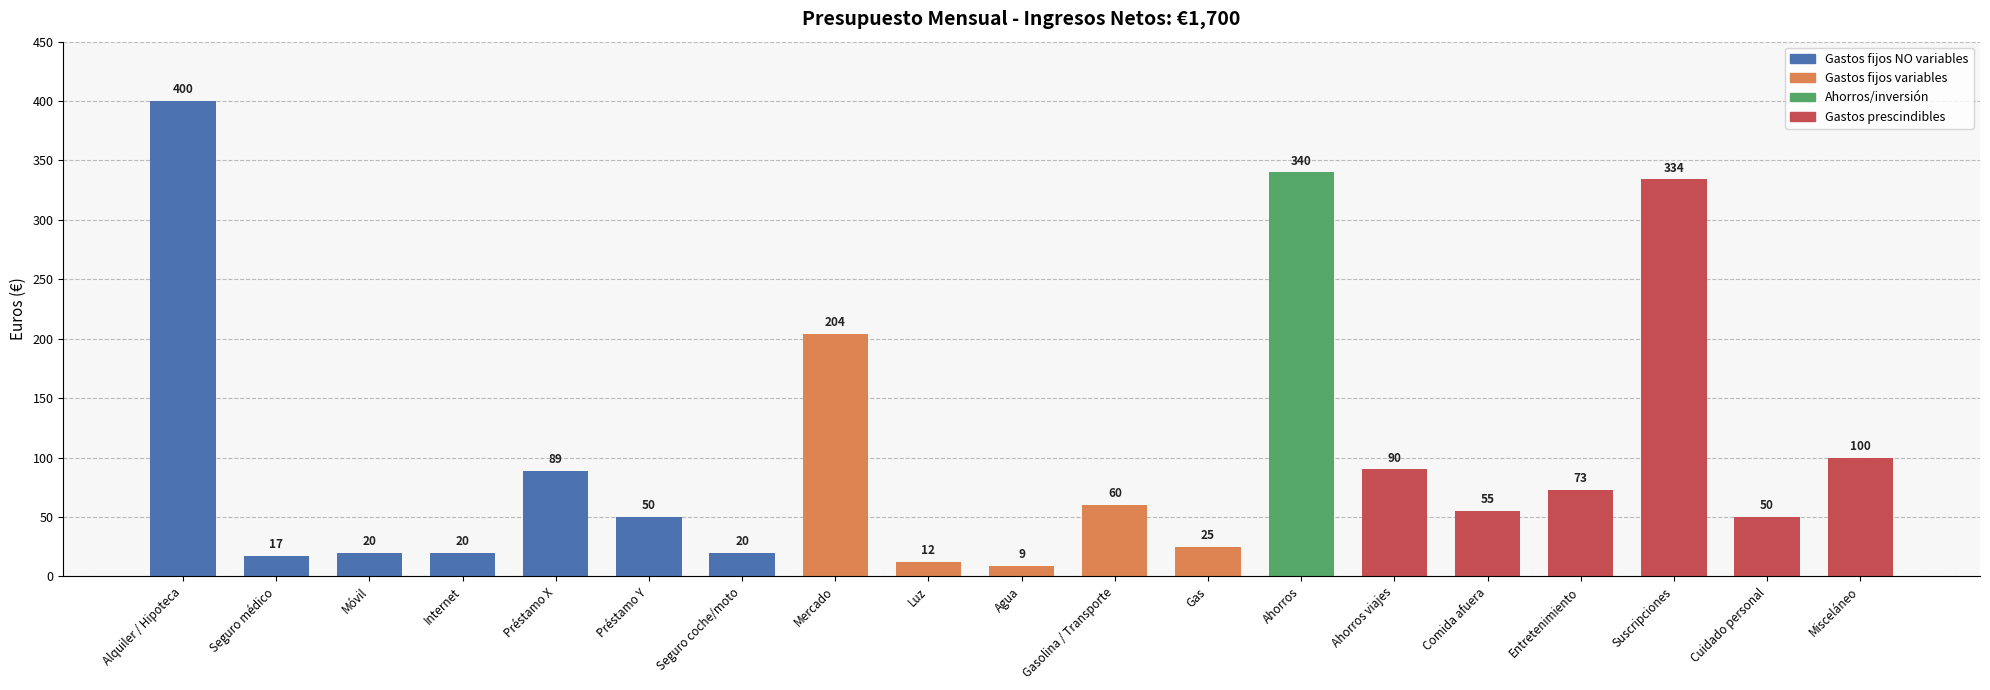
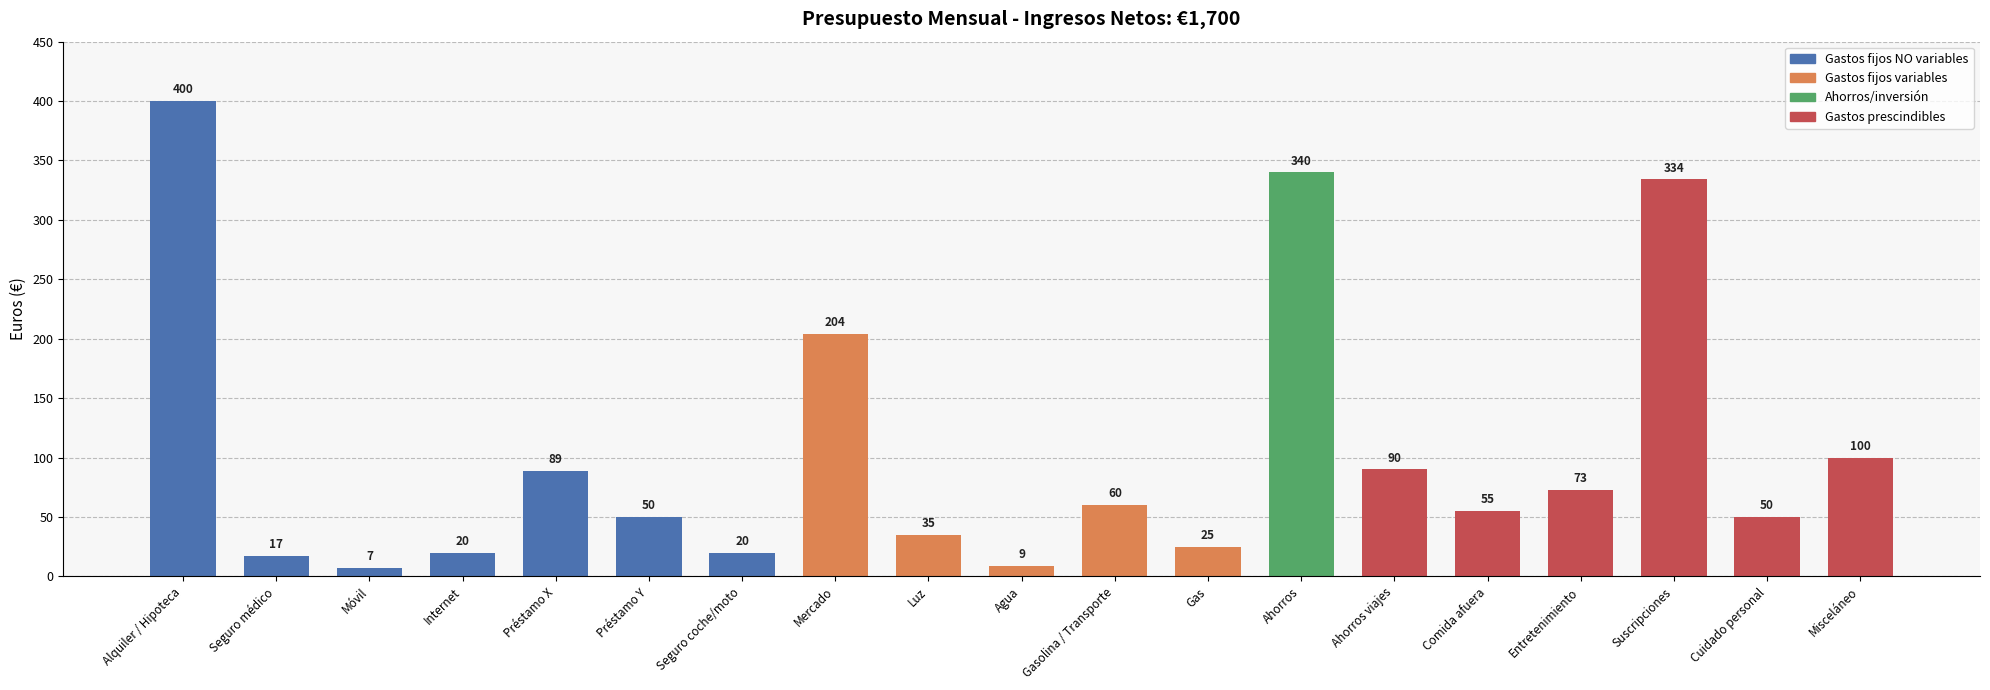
Móvil: 20 -> 7
Luz: 12 -> 35
